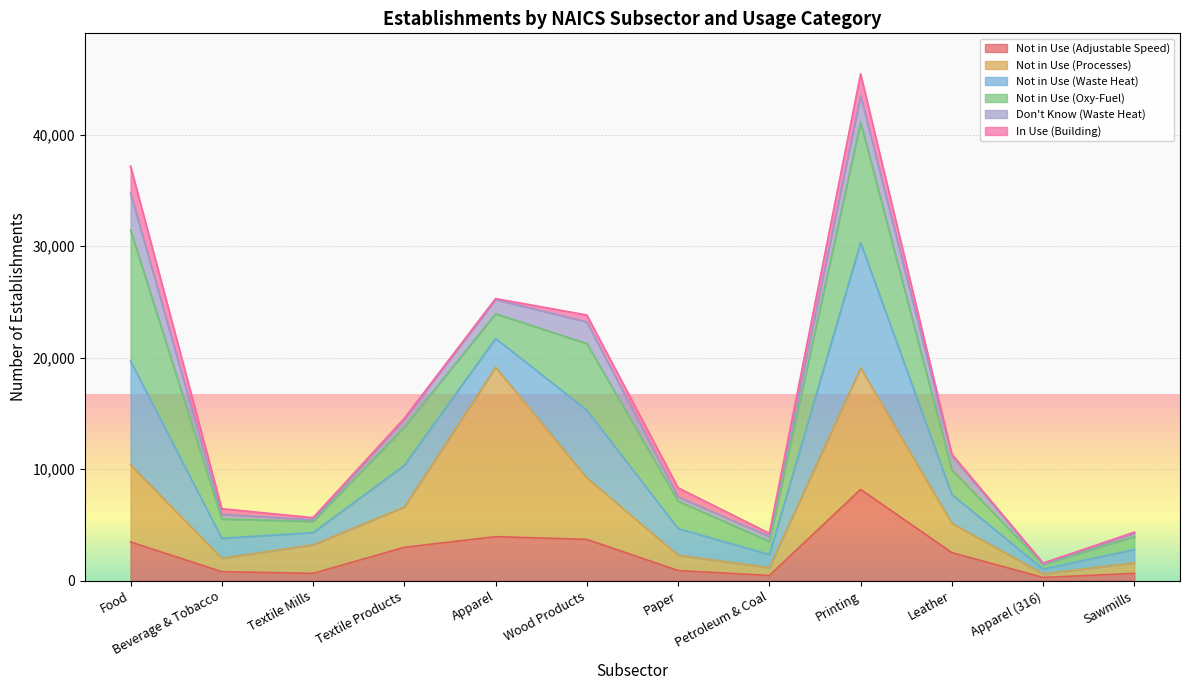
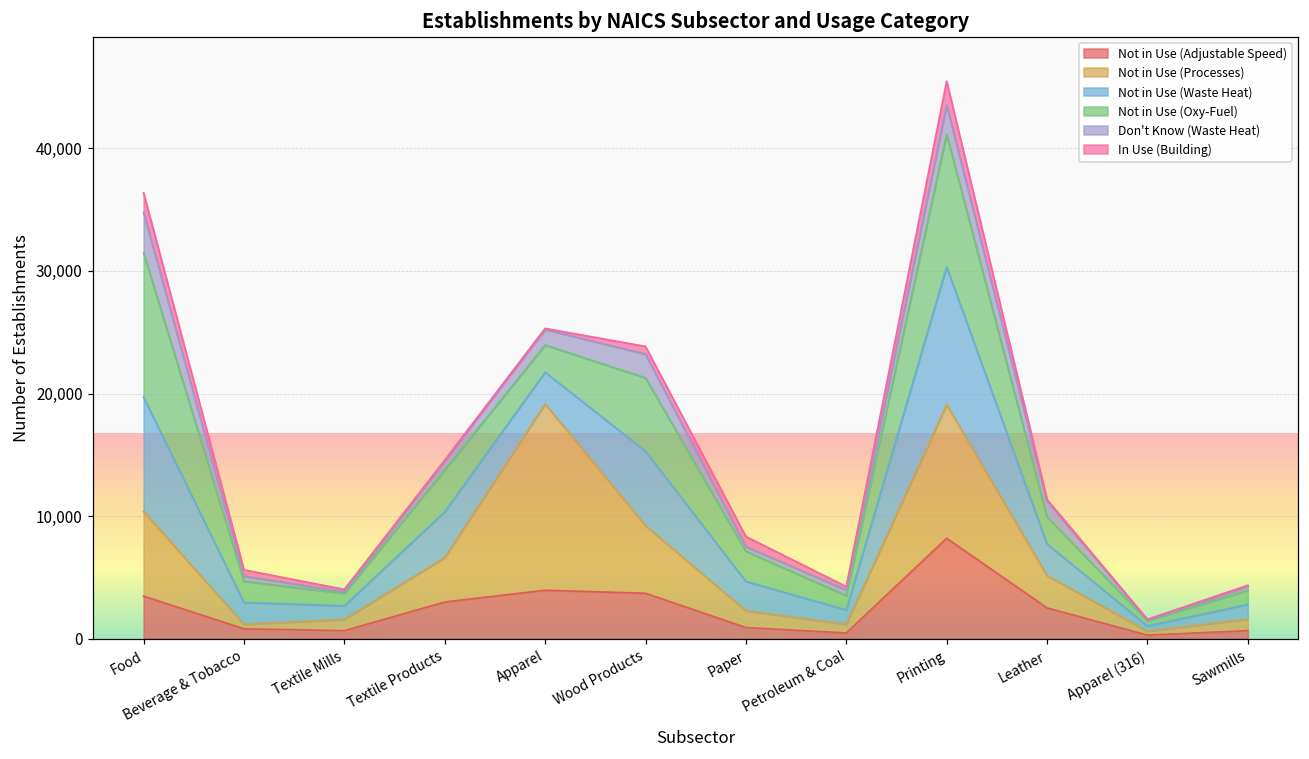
In Use (Building), Food: 2,400 -> 1,600
Not in Use (Processes), Beverage & Tobacco: 1,200 -> 400
Not in Use (Processes), Textile Mills: 2,600 -> 900
